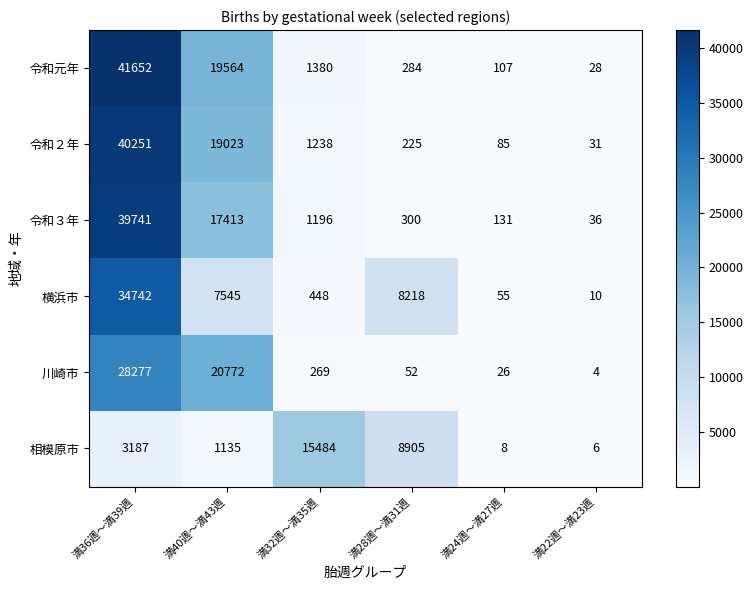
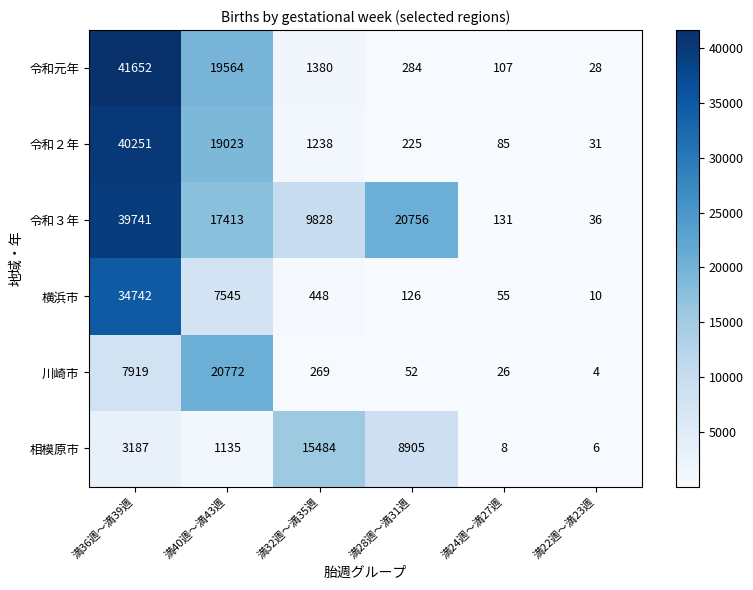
令和３年, 満32週～満35週: 1196 -> 9828
令和３年, 満28週～満31週: 300 -> 20756
横浜市, 満28週～満31週: 8218 -> 126
川崎市, 満36週～満39週: 28277 -> 7919
